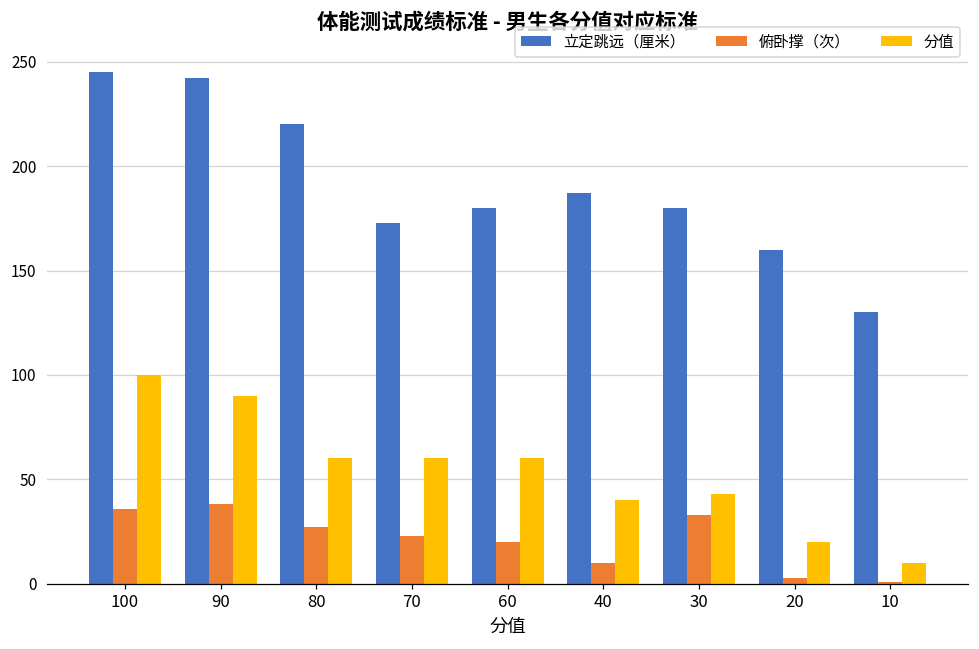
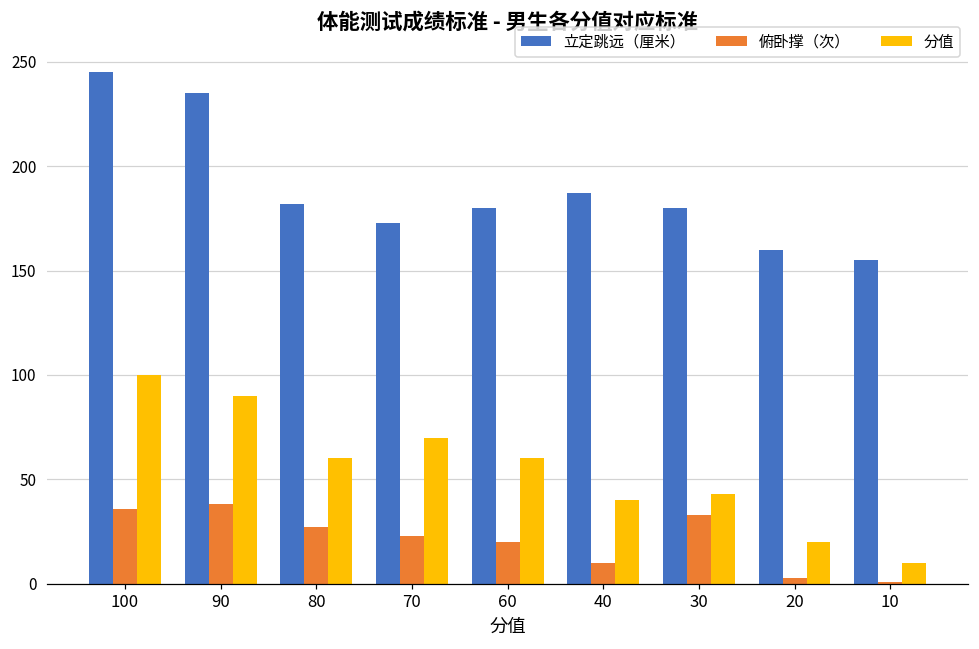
立定跳远（厘米）, 90: 242 -> 235
立定跳远（厘米）, 80: 220 -> 182
分值, 70: 60 -> 70
立定跳远（厘米）, 10: 130 -> 155
